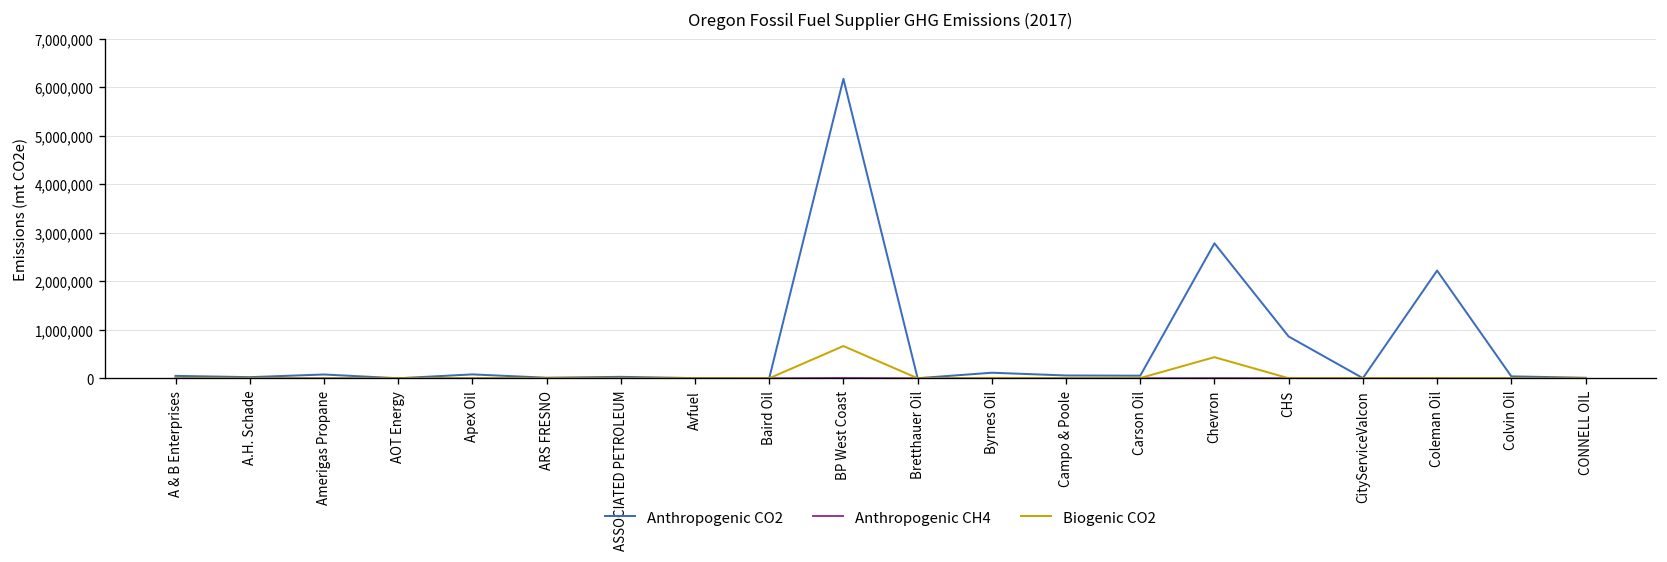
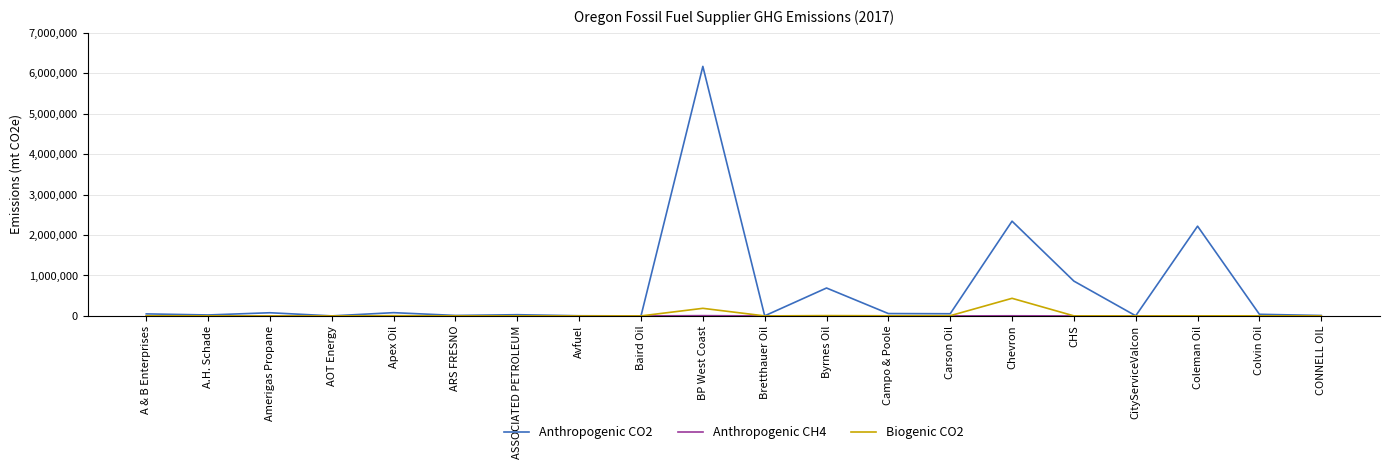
Biogenic CO2, BP West Coast: 700,000 -> 200,000
Anthropogenic CO2, Byrnes Oil: 100,000 -> 700,000
Anthropogenic CO2, Chevron: 2,800,000 -> 2,300,000
